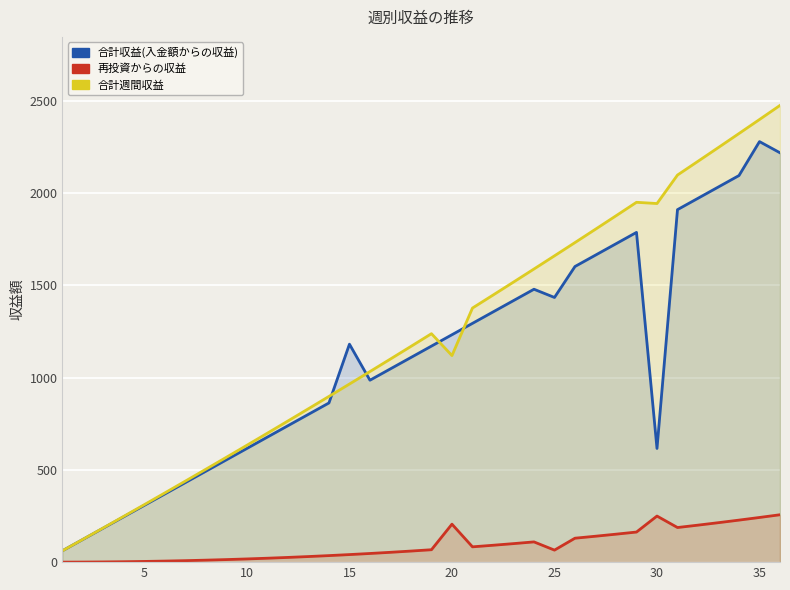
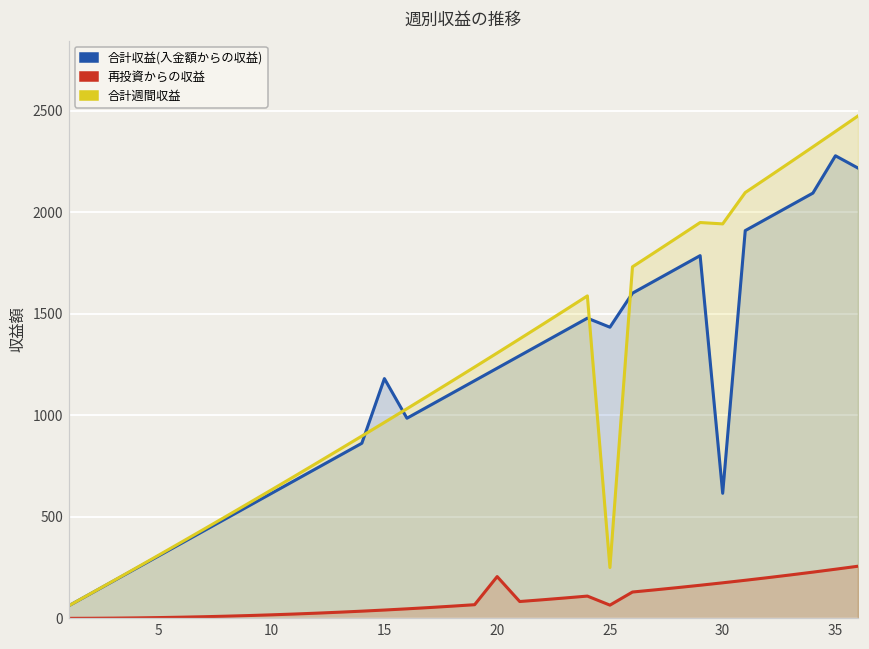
合計週間収益, 20: 1120 -> 1310
合計週間収益, 25: 1660 -> 250
再投資からの収益, 30: 250 -> 180
